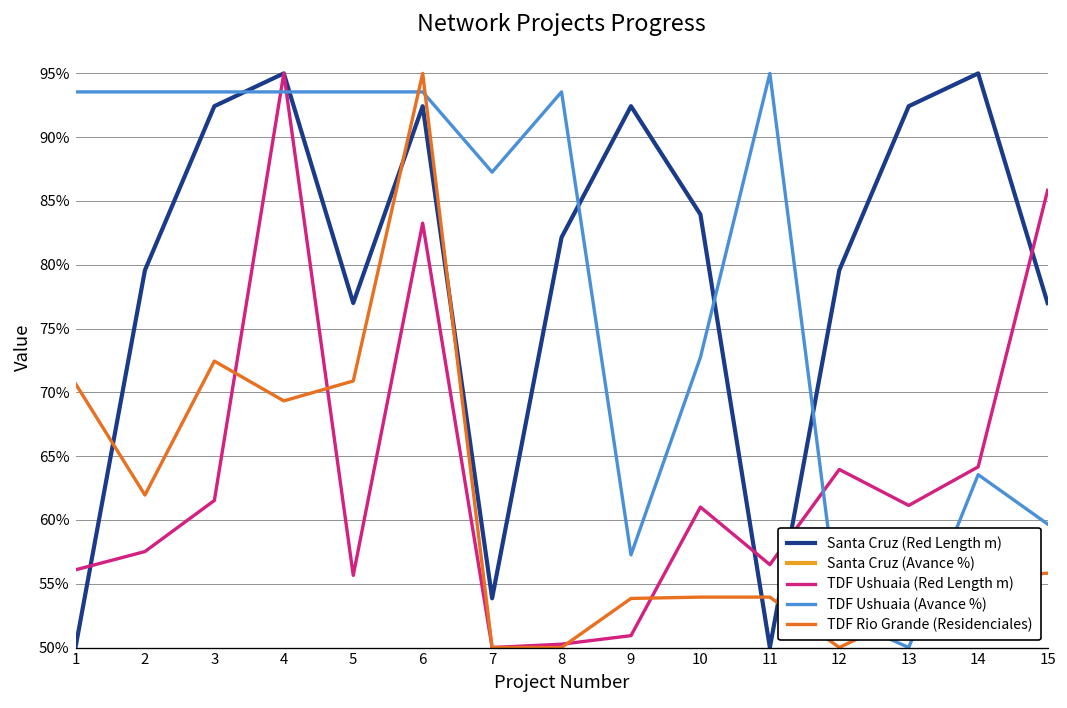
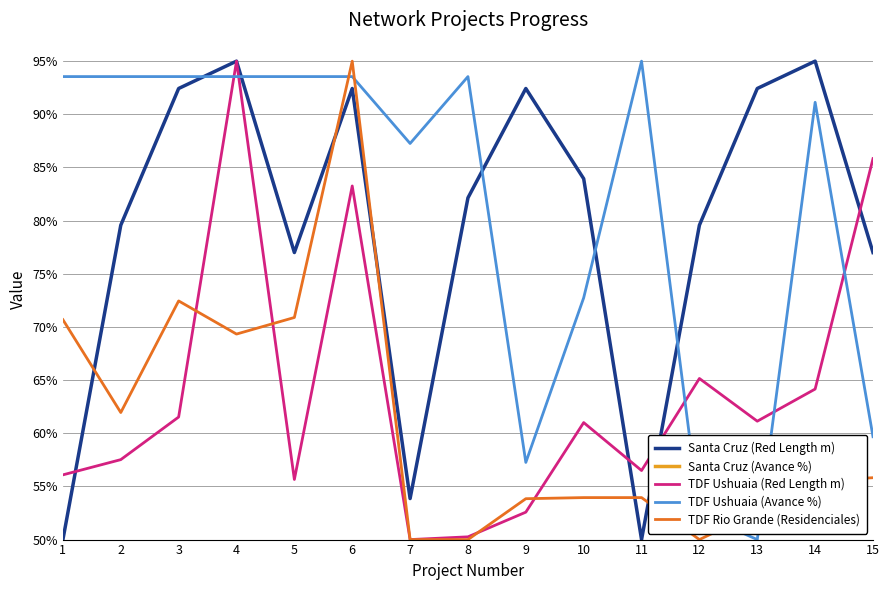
TDF Ushuaia (Red Length m), 9: 50.9% -> 52.6%
TDF Ushuaia (Red Length m), 12: 64.0% -> 65.2%
TDF Ushuaia (Avance %), 14: 63.5% -> 91.1%
